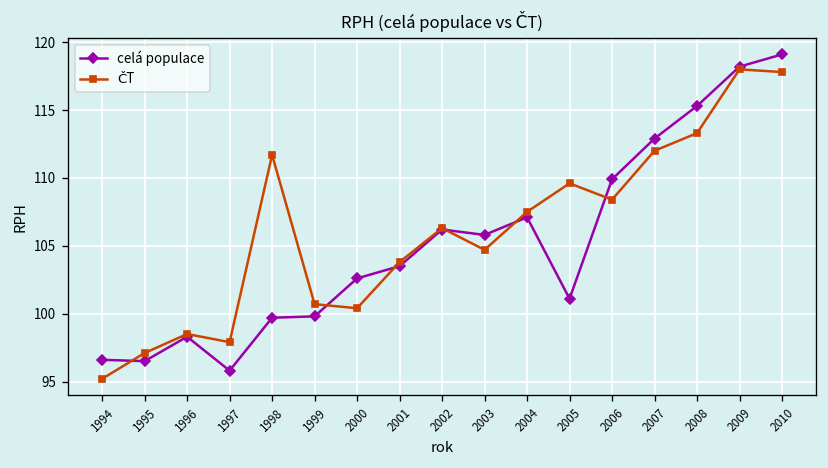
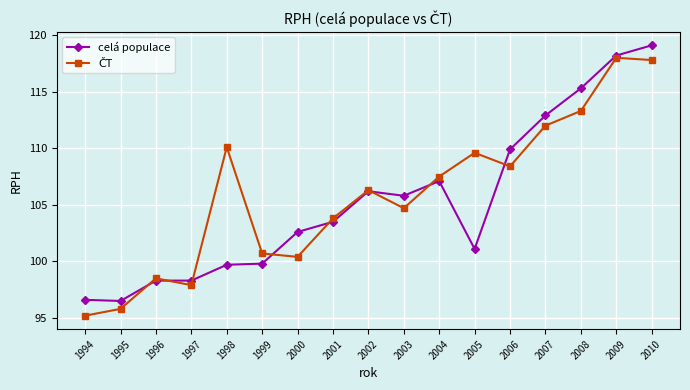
ČT, 1995: 97.1 -> 95.8
celá populace, 1997: 95.8 -> 98.3
ČT, 1998: 111.7 -> 110.1
